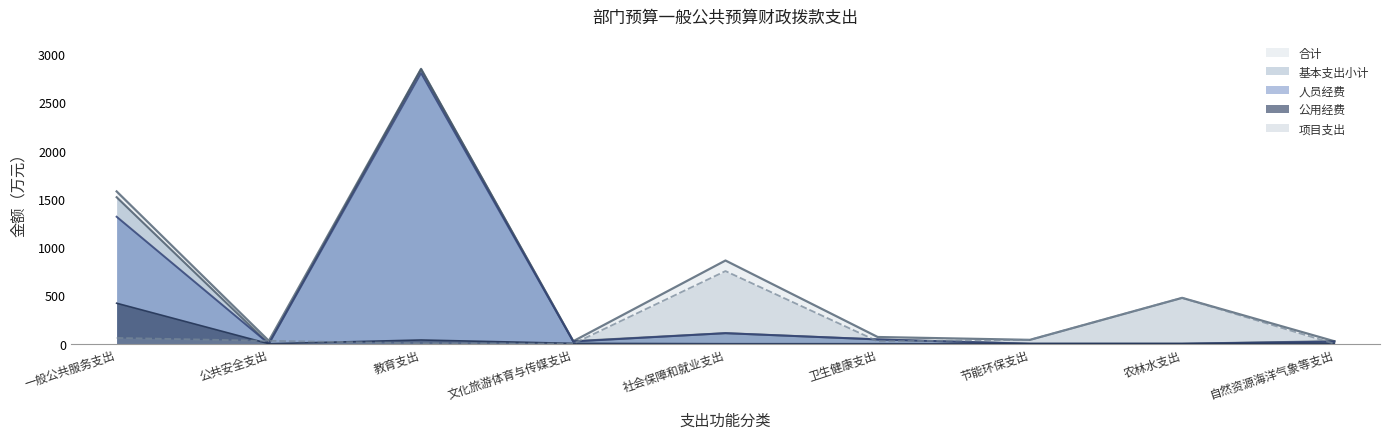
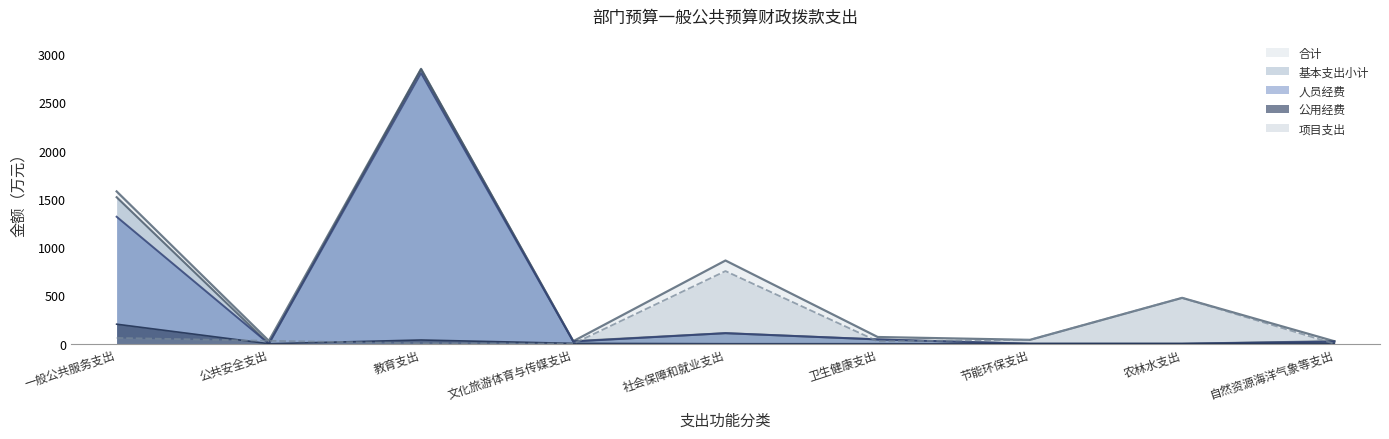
公用经费, 一般公共服务支出: 400 -> 200
